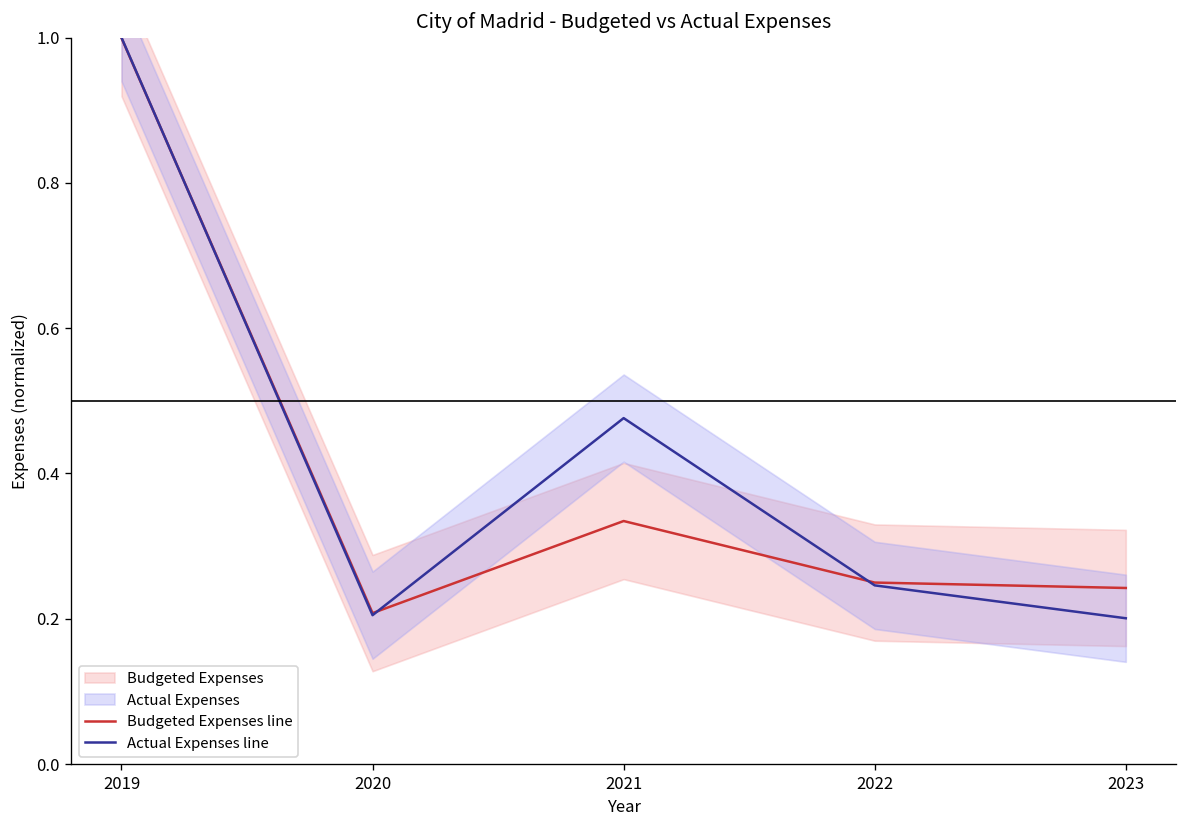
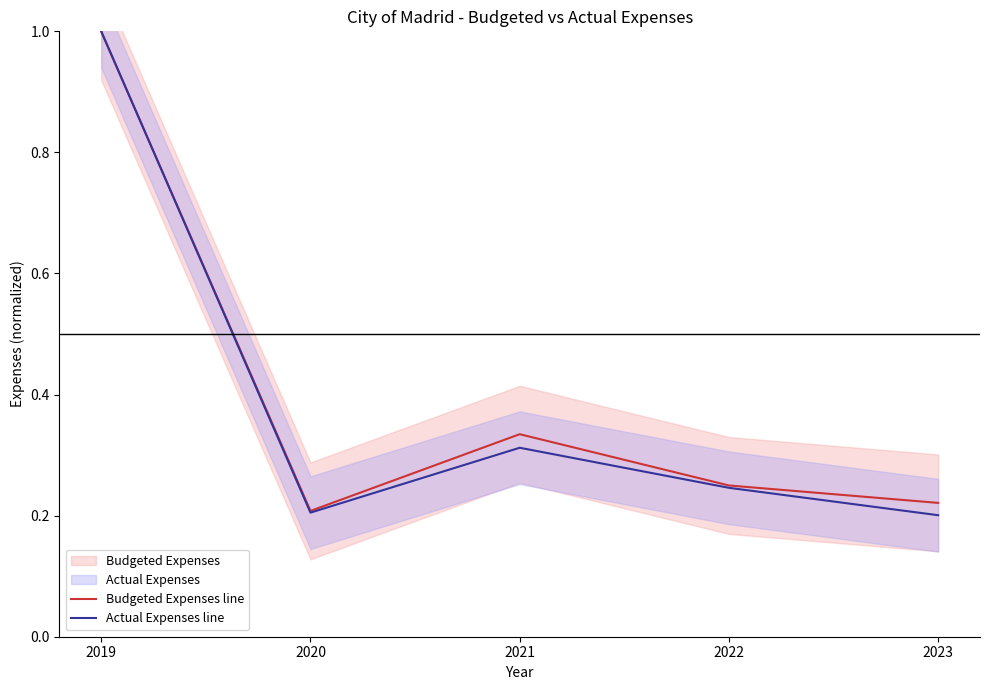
Actual Expenses line, 2021: 0.48 -> 0.31
Budgeted Expenses line, 2023: 0.24 -> 0.22
